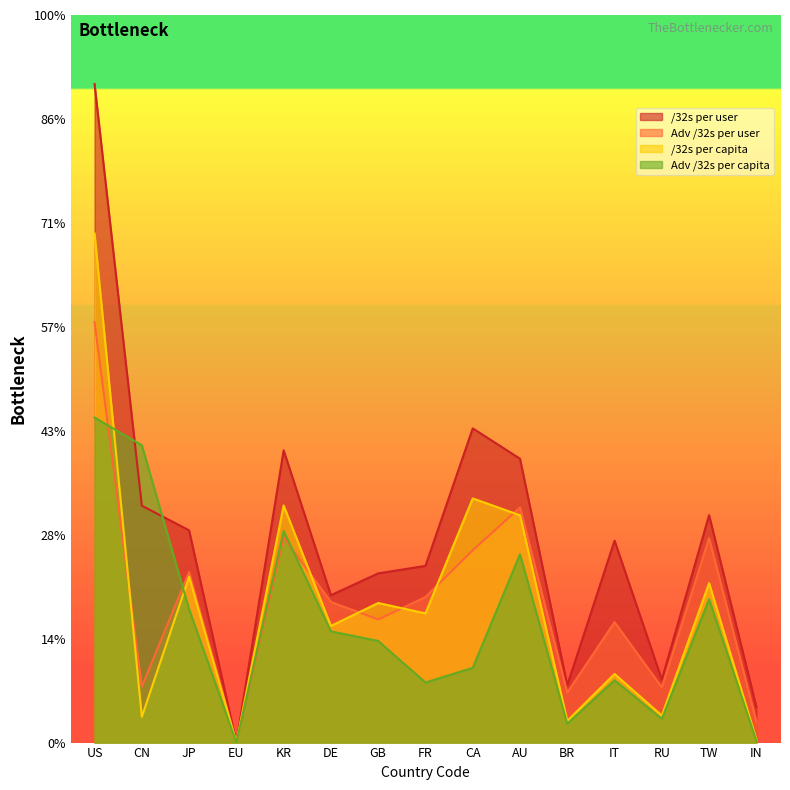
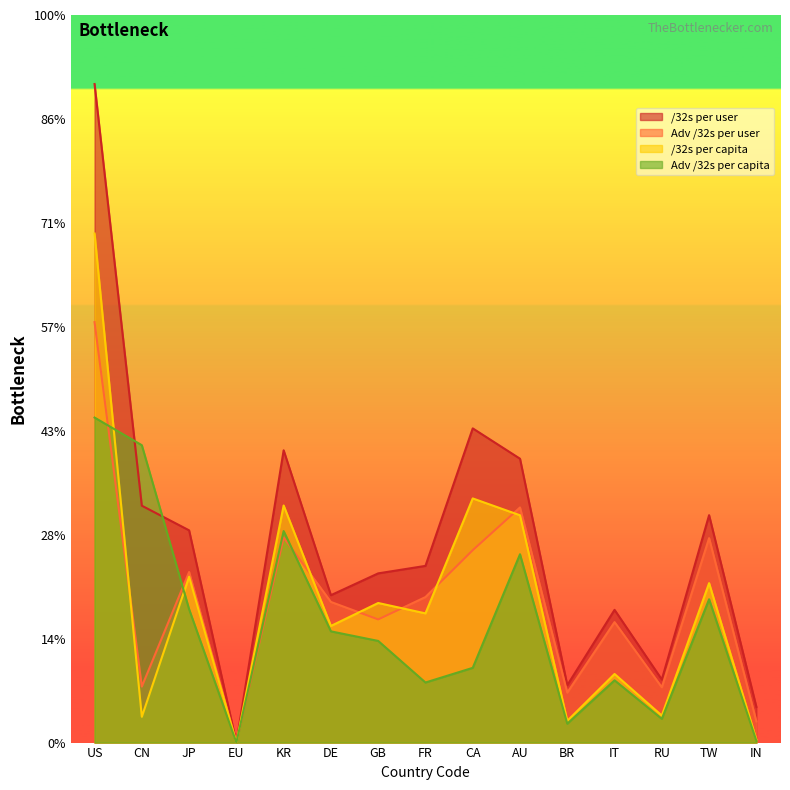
/32s per user, IT: 28% -> 18%
